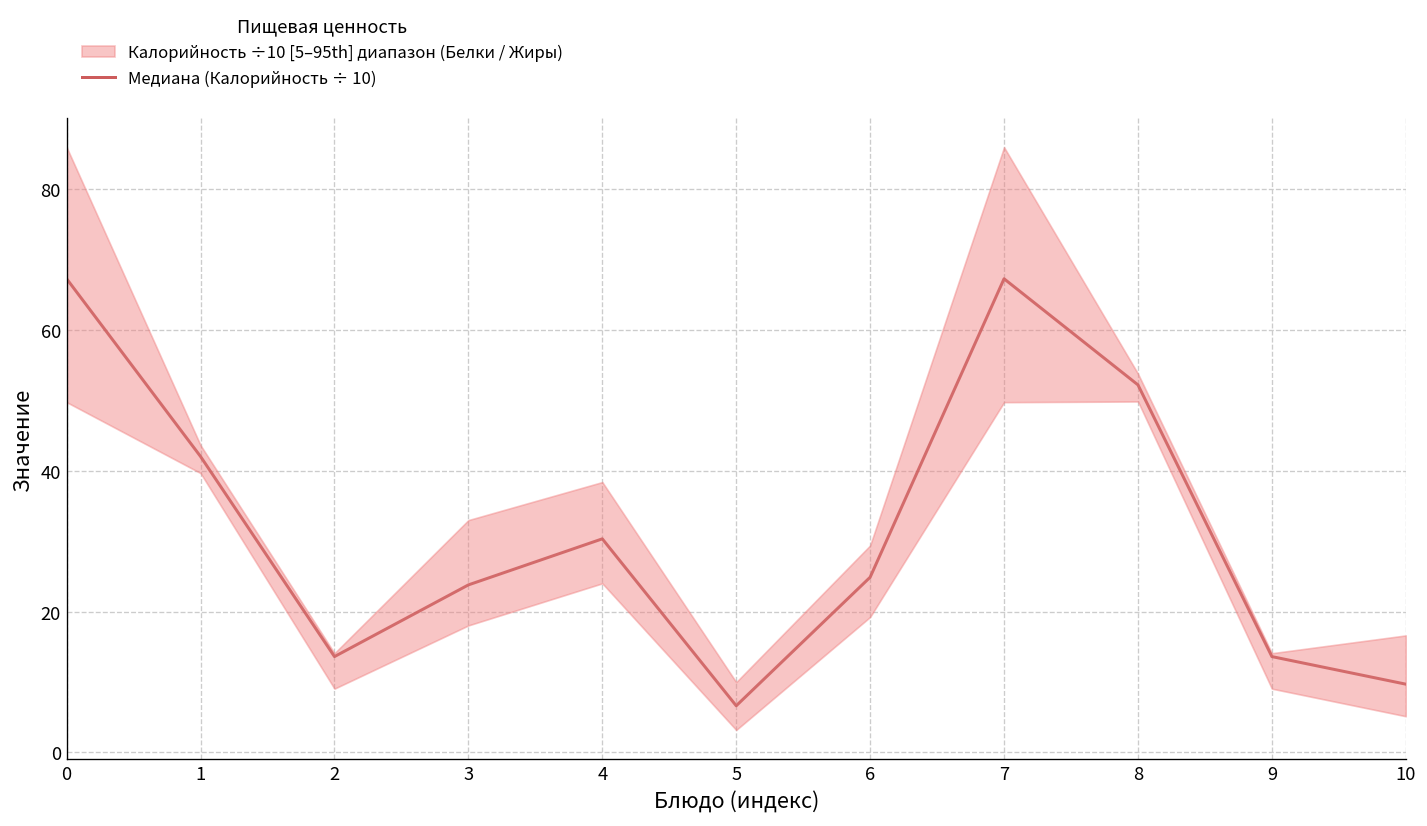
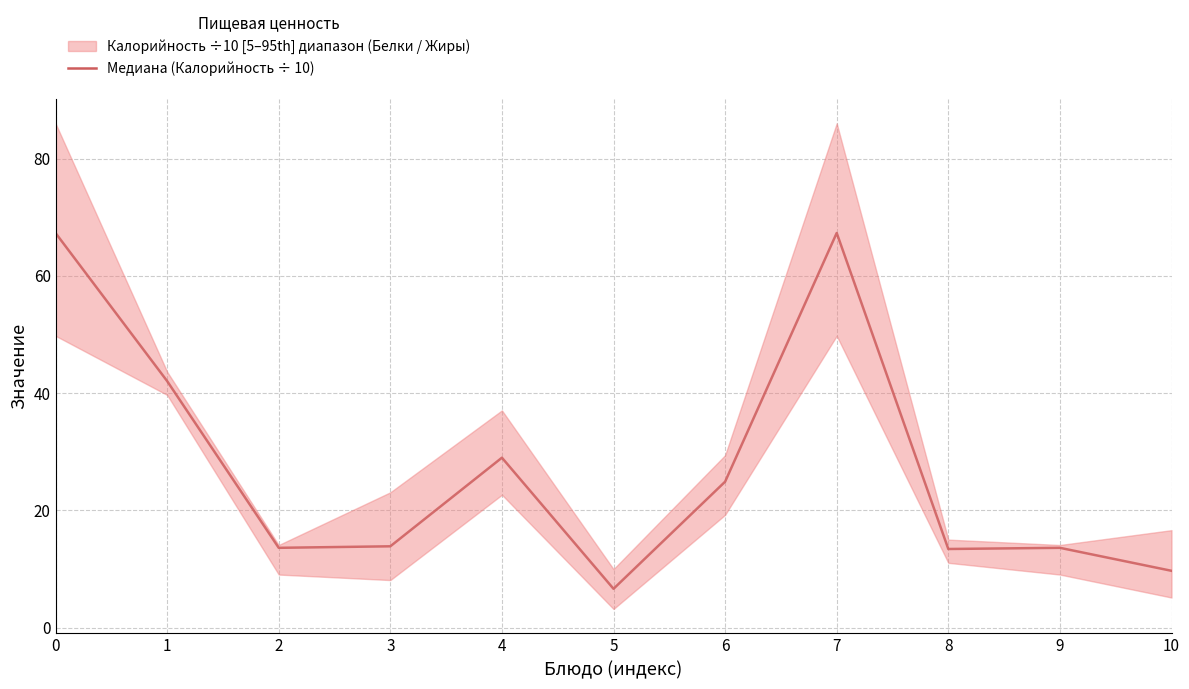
Медиана (Калорийность ÷ 10), 3: 24 -> 14
Медиана (Калорийность ÷ 10), 4: 30 -> 29
Медиана (Калорийность ÷ 10), 8: 52 -> 13
